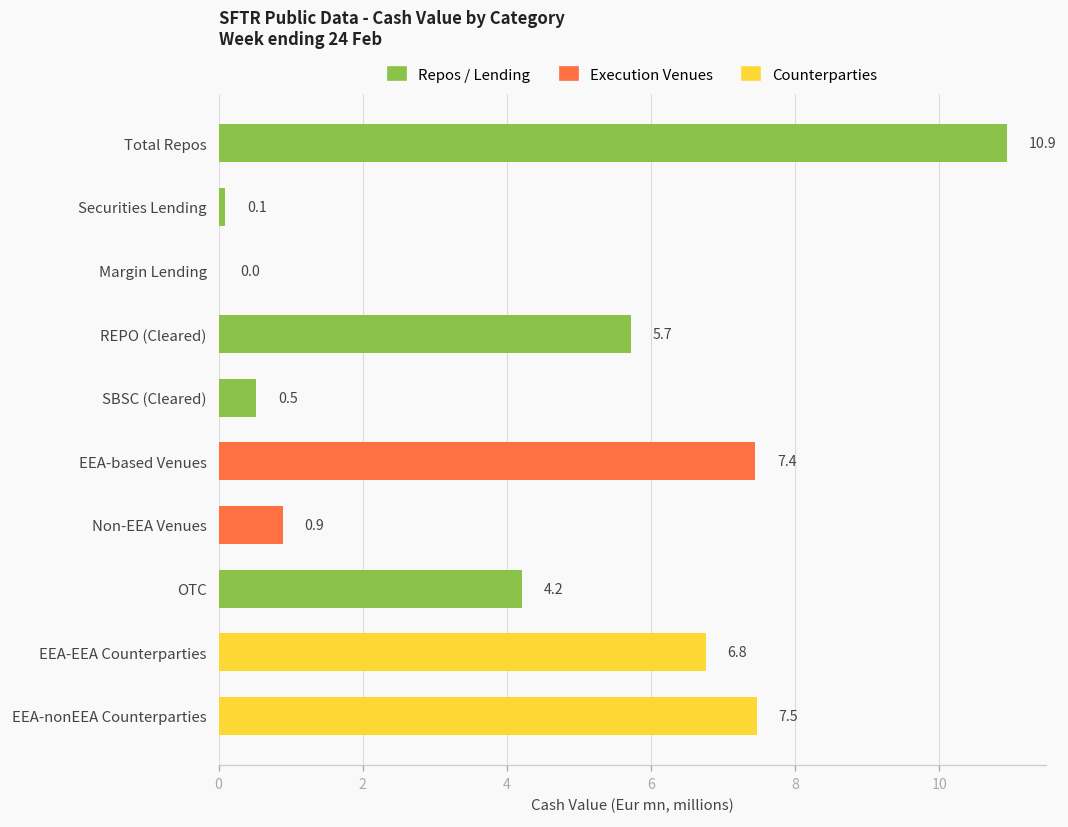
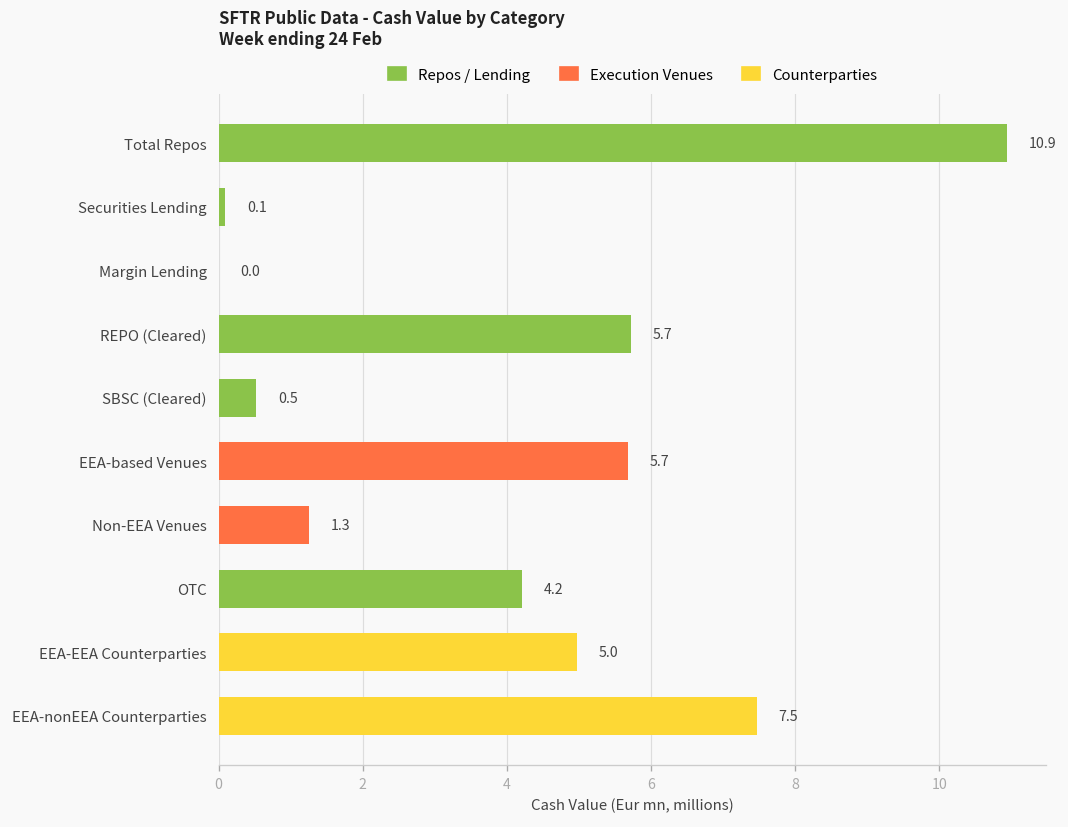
EEA-based Venues: 7.4 -> 5.7
Non-EEA Venues: 0.9 -> 1.3
EEA-EEA Counterparties: 6.8 -> 5.0
